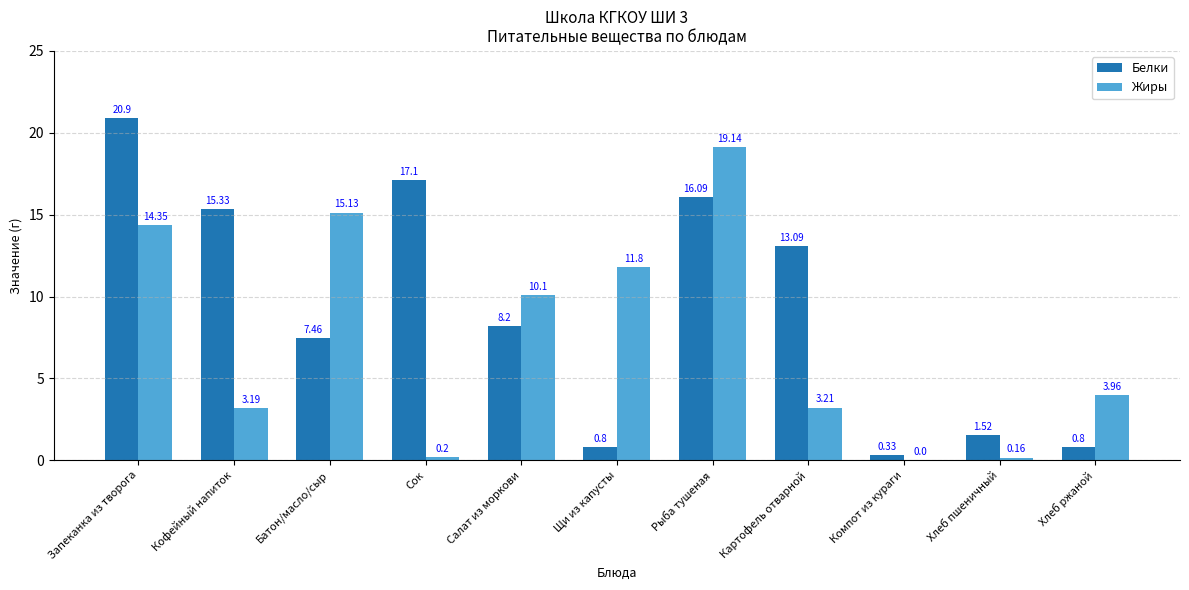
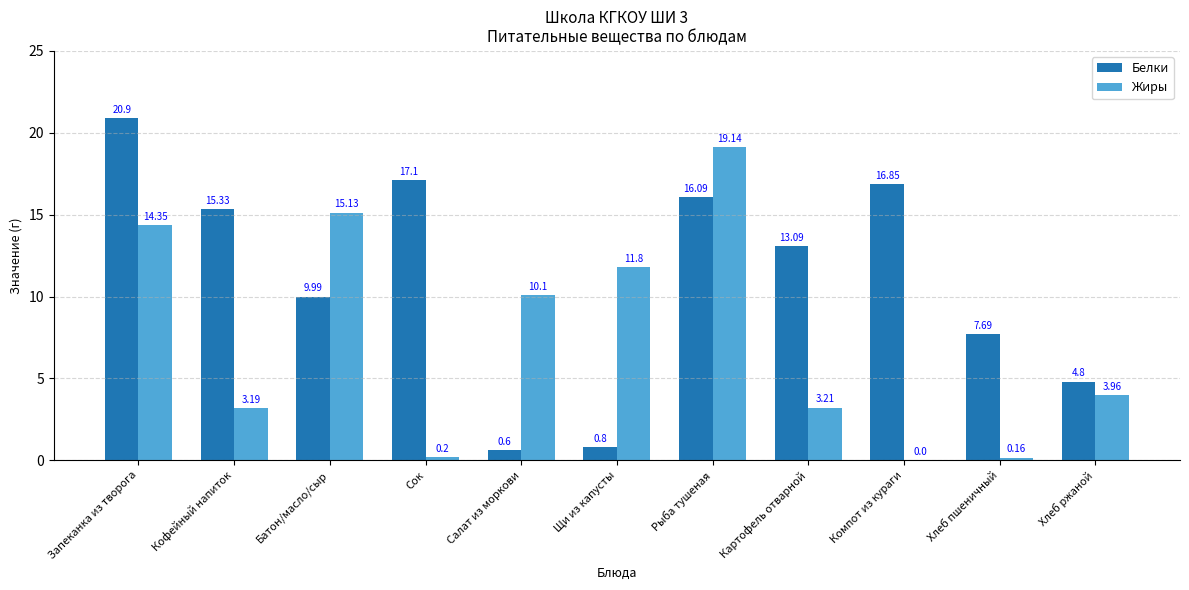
Белки, Батон/масло/сыр: 7.46 -> 9.99
Белки, Салат из моркови: 8.2 -> 0.6
Белки, Компот из кураги: 0.33 -> 16.85
Белки, Хлеб пшеничный: 1.52 -> 7.69
Белки, Хлеб ржаной: 0.8 -> 4.8
